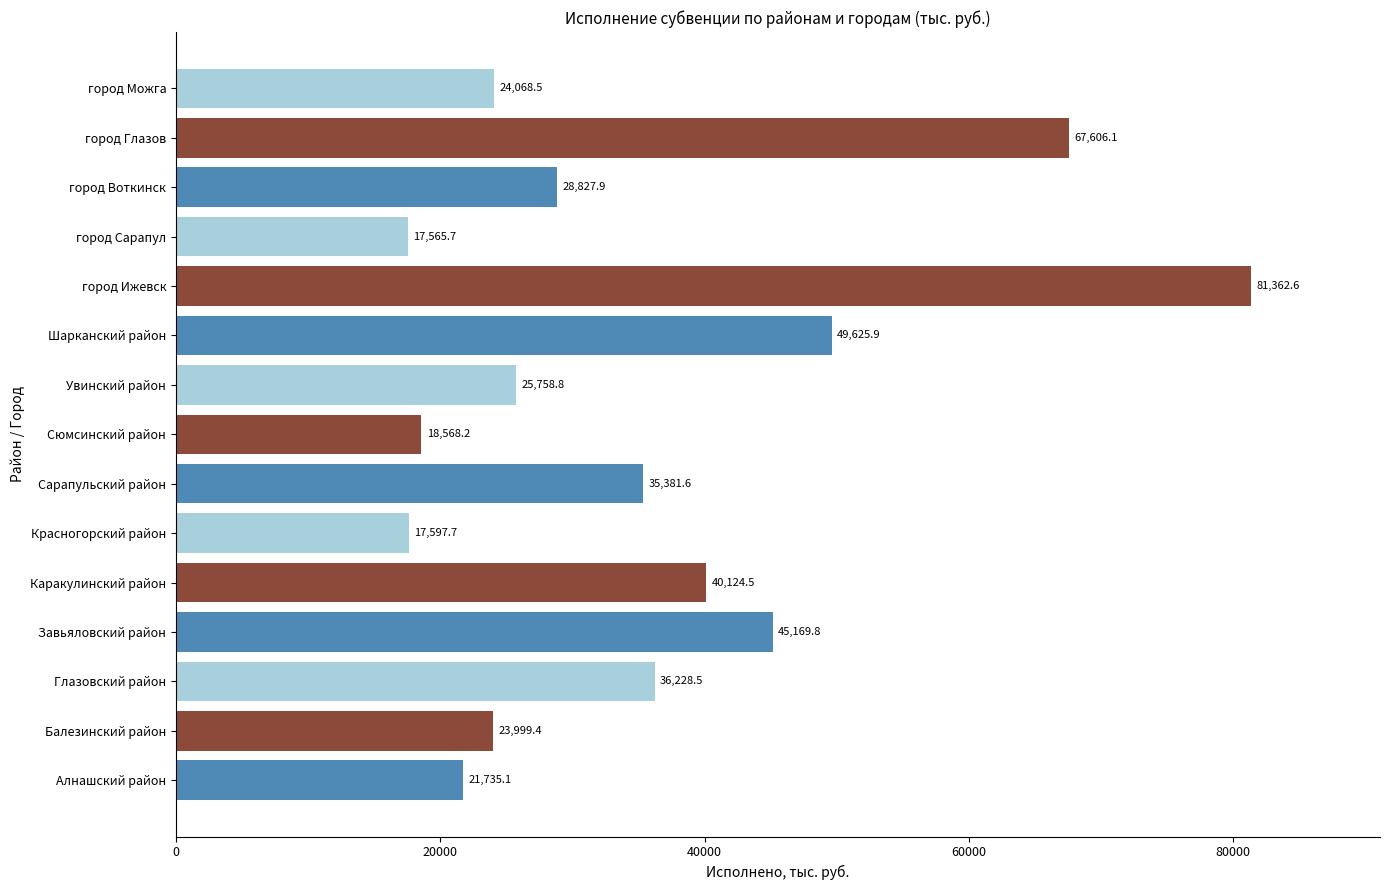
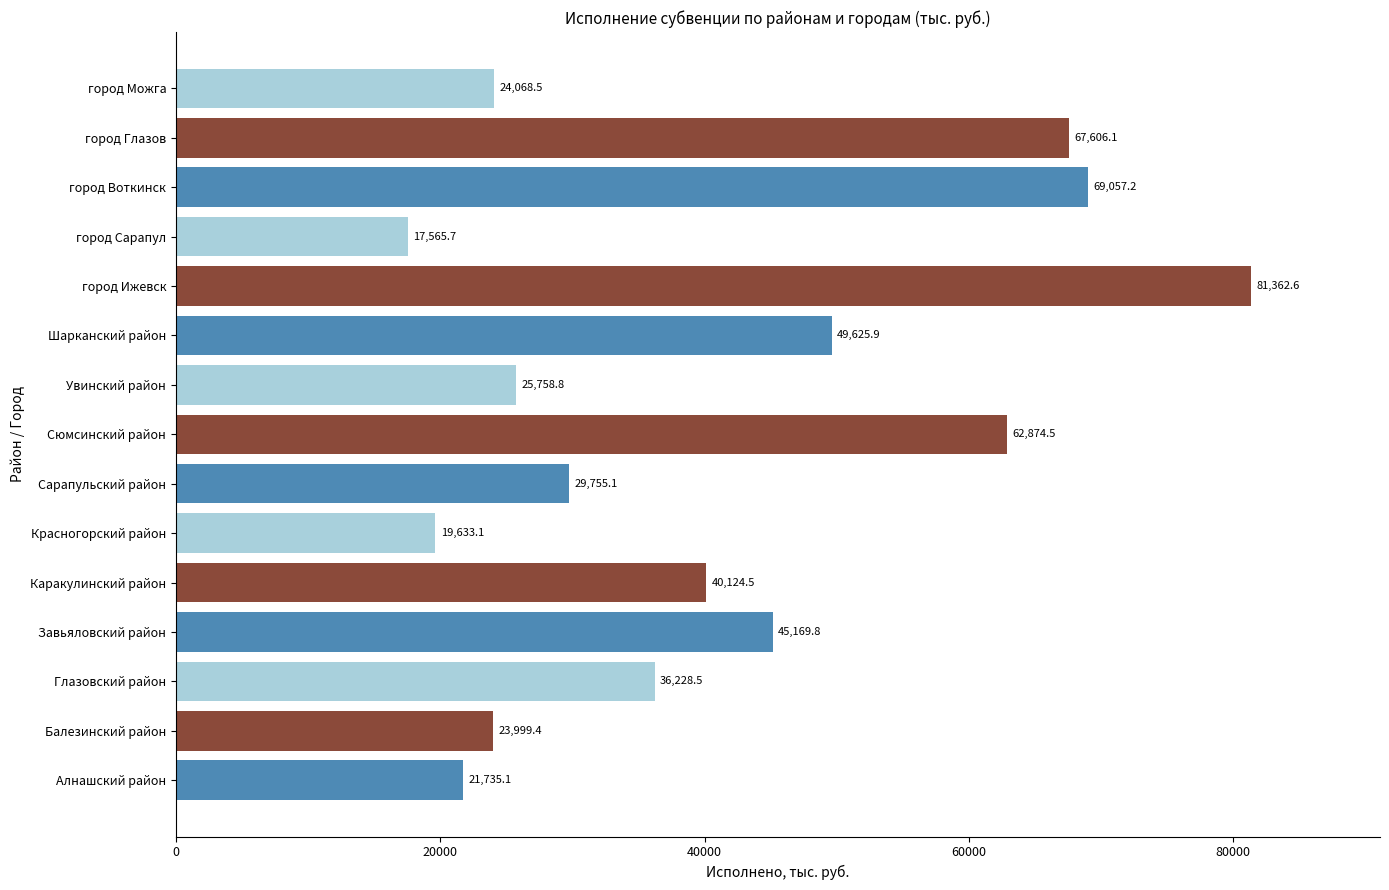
город Воткинск: 28,827.9 -> 69,057.2
Сюмсинский район: 18,568.2 -> 62,874.5
Сарапульский район: 35,381.6 -> 29,755.1
Красногорский район: 17,597.7 -> 19,633.1
